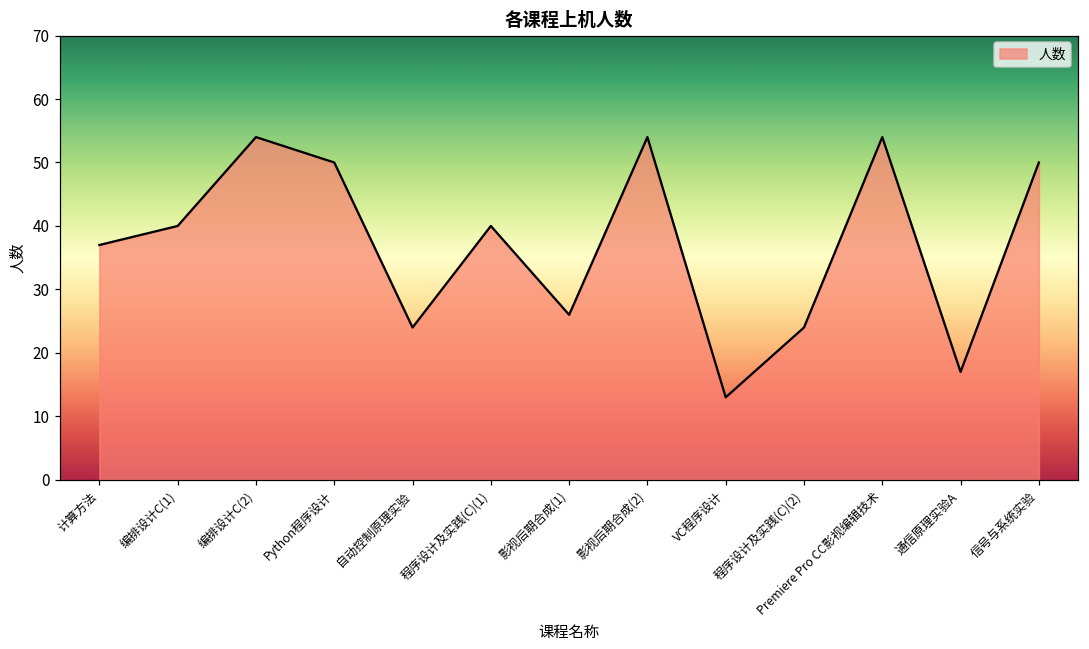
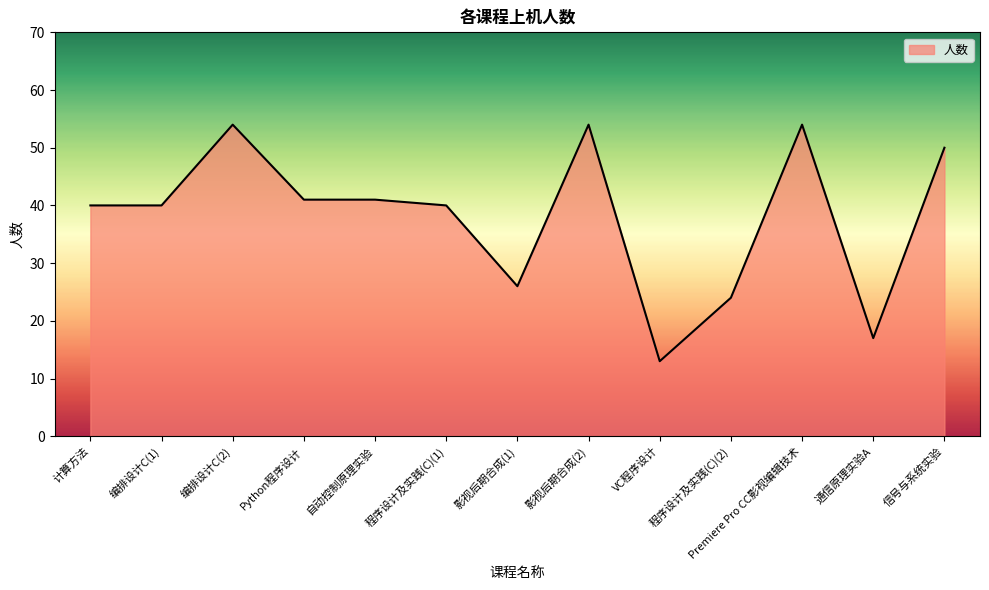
计算方法: 37 -> 40
Python程序设计: 50 -> 41
自动控制原理实验: 24 -> 41
